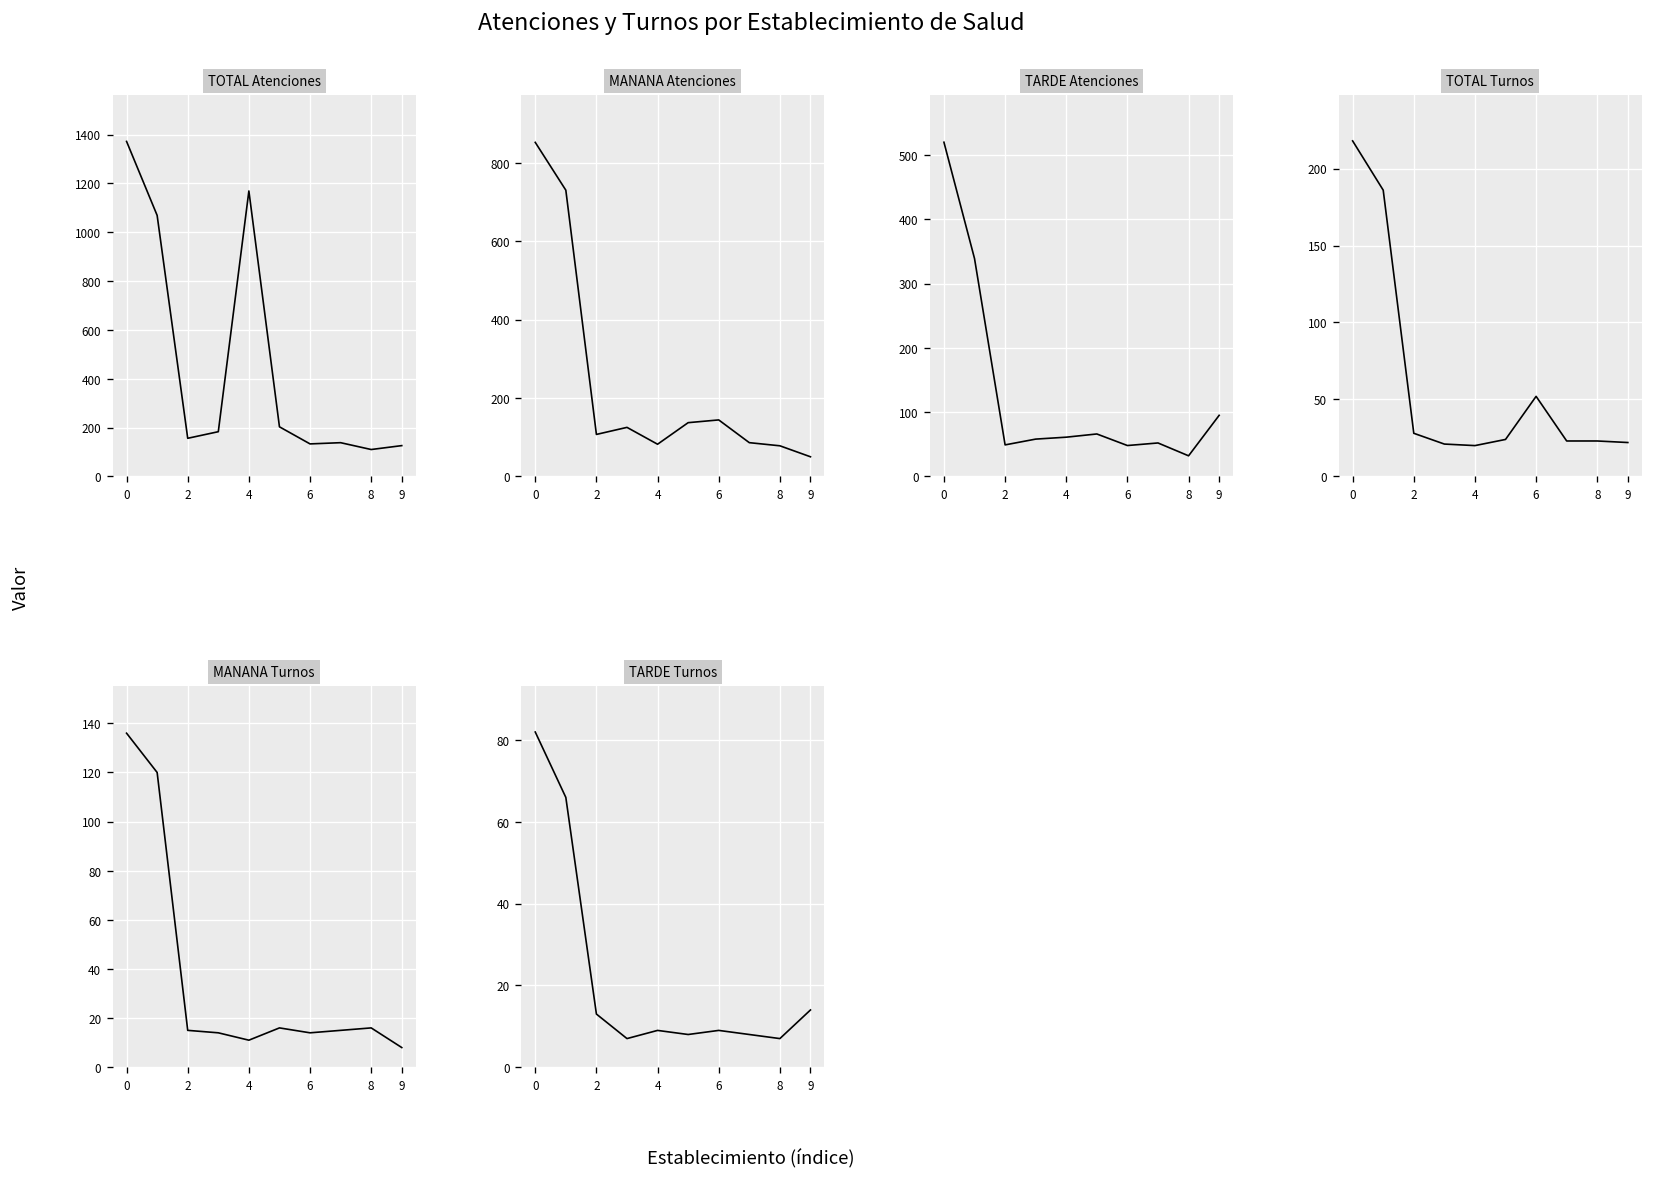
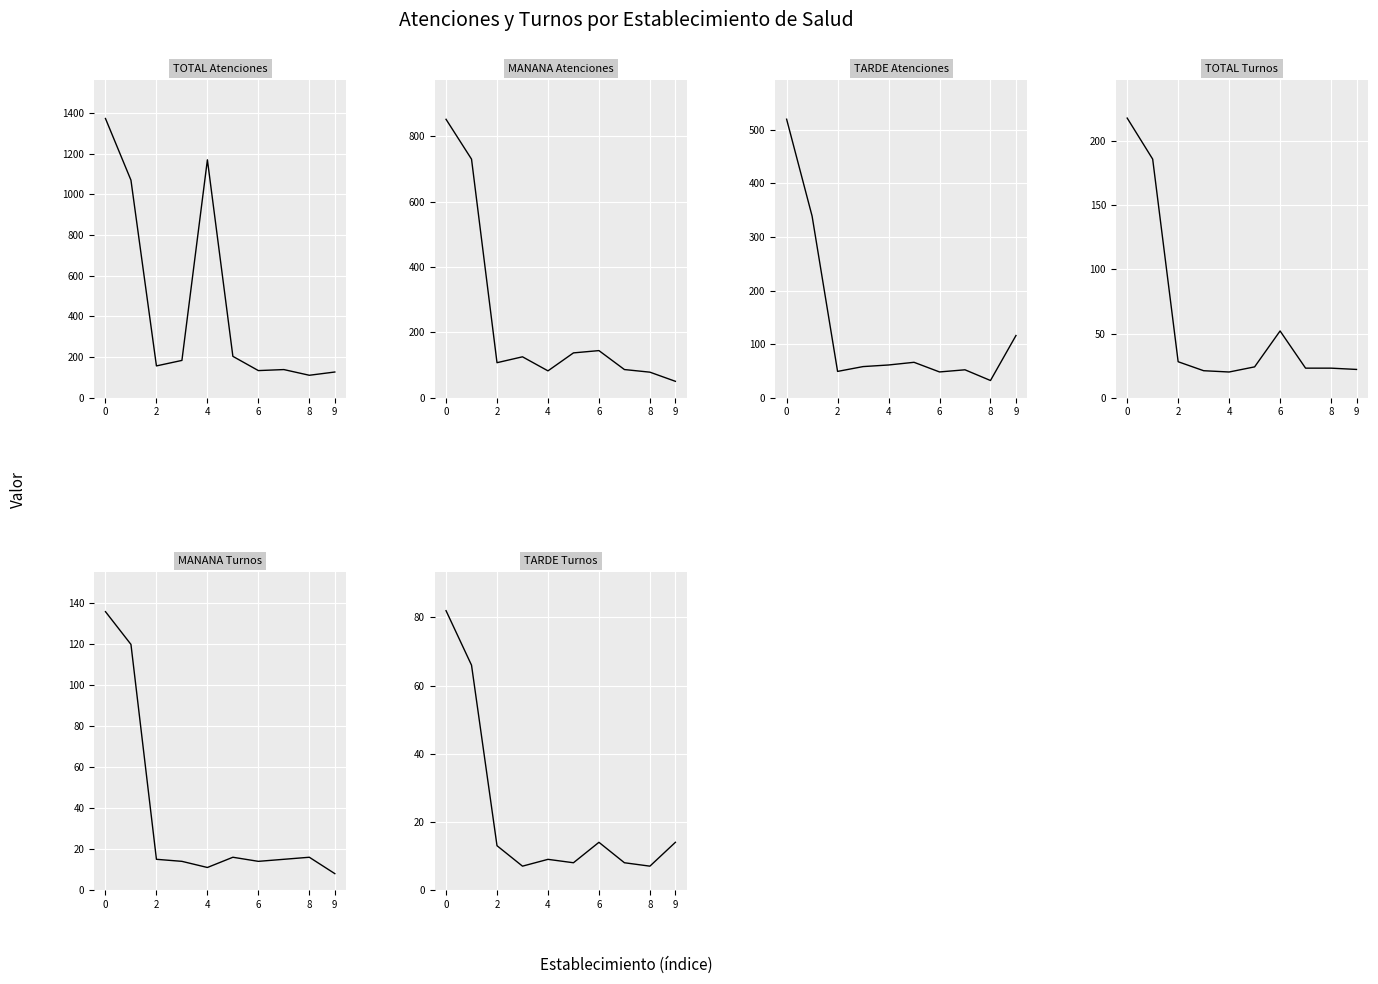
TARDE Atenciones, 9: 100 -> 120
TARDE Turnos, 6: 9 -> 14
